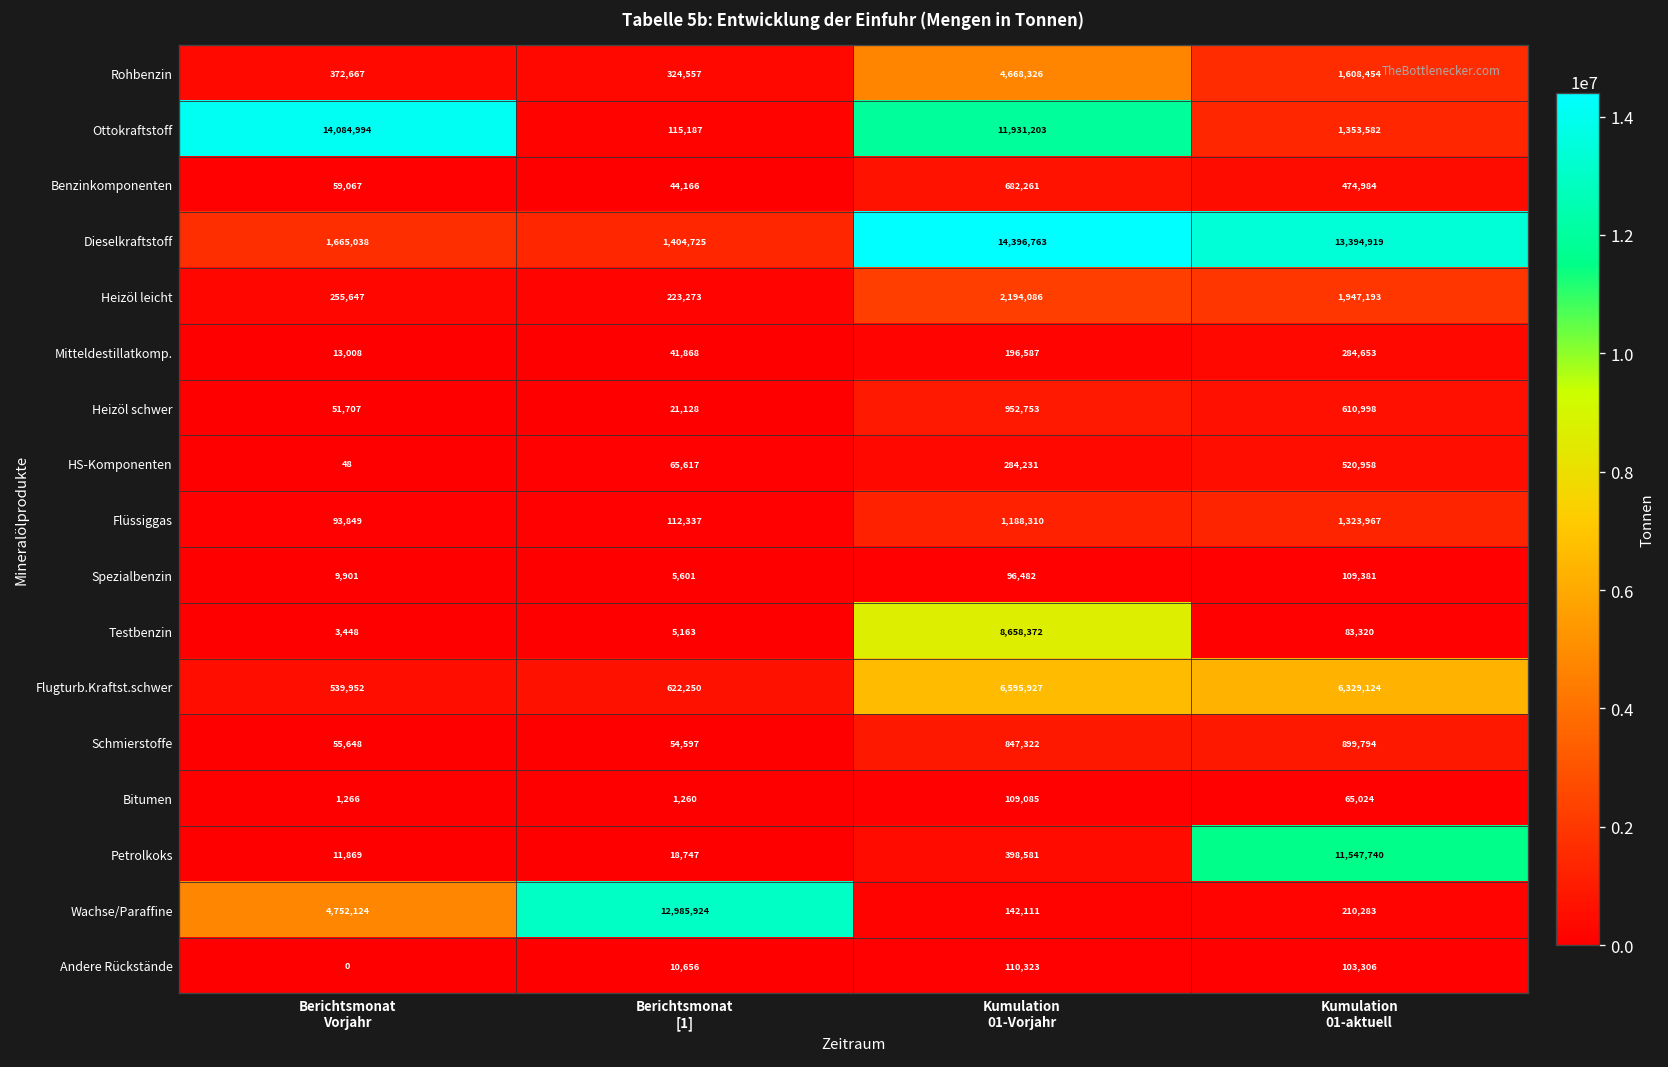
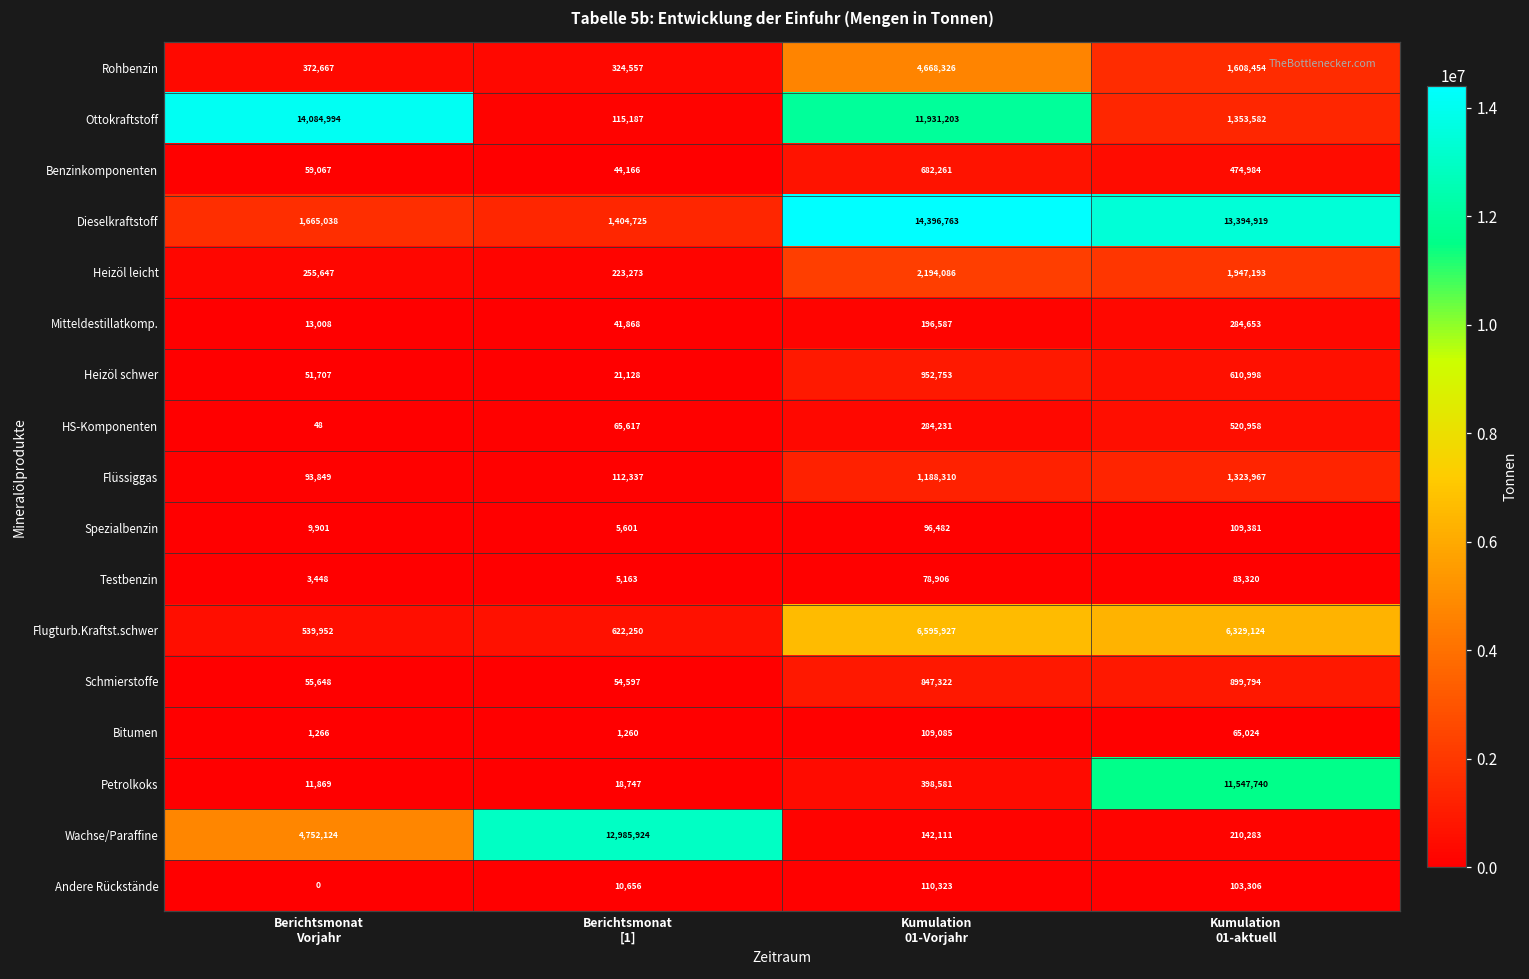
Testbenzin, Kumulation 01-Vorjahr: 8,658,372 -> 78,906
